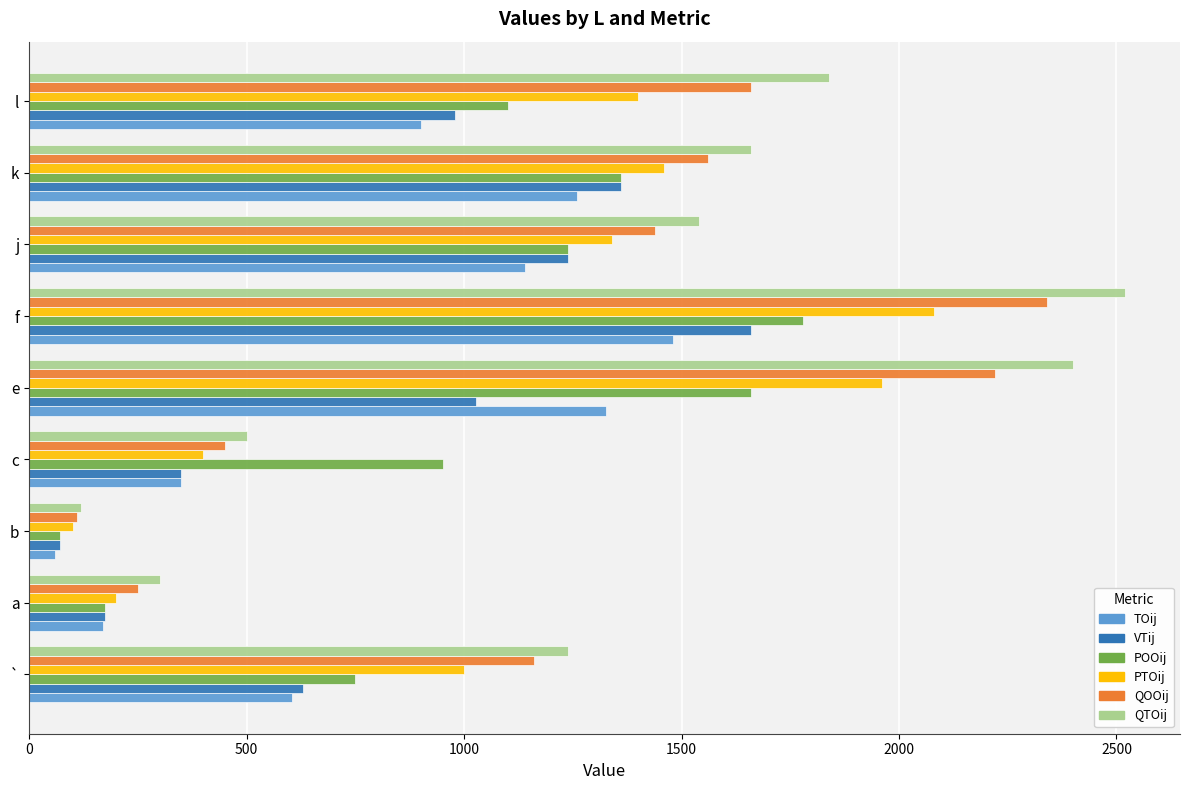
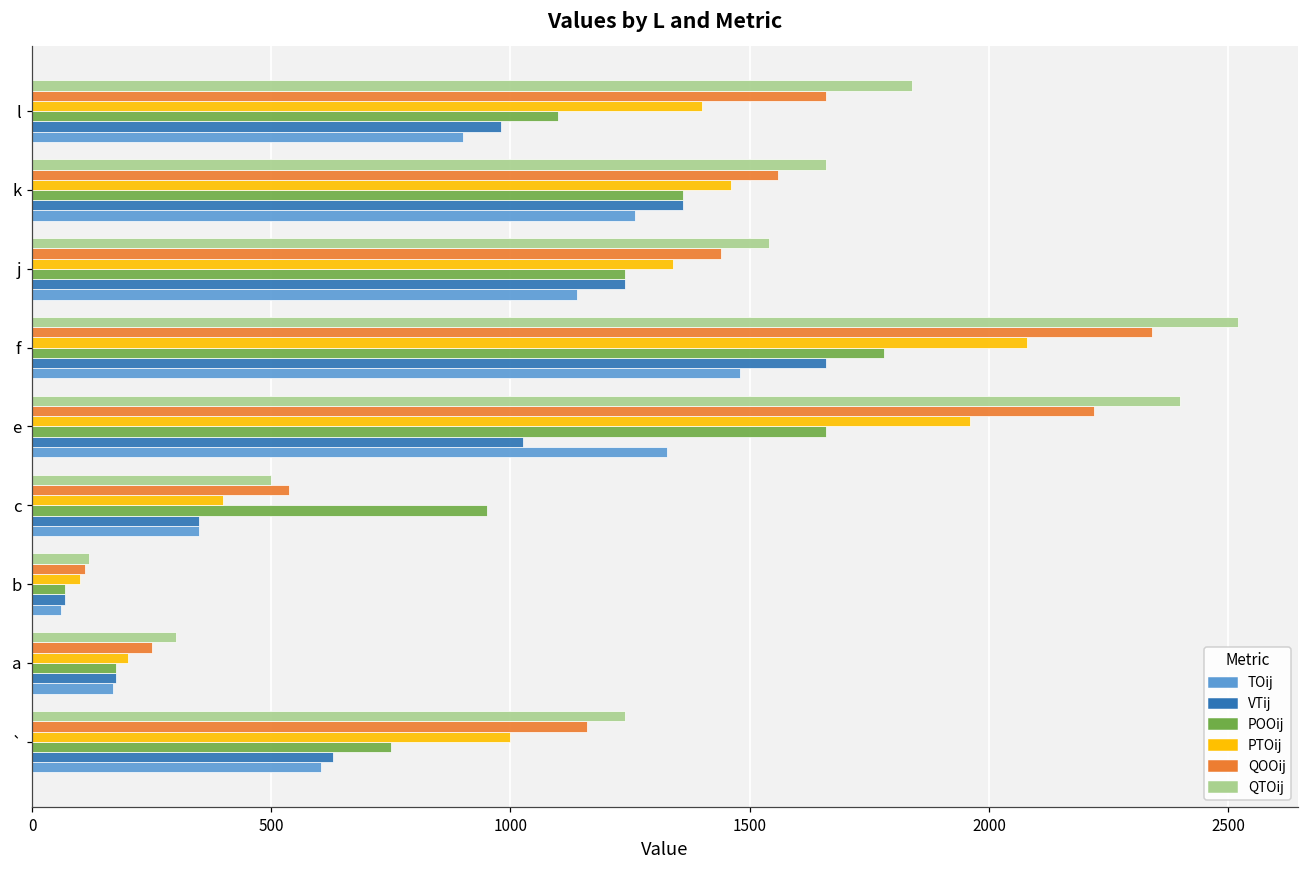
QOOij, c: 450 -> 540
